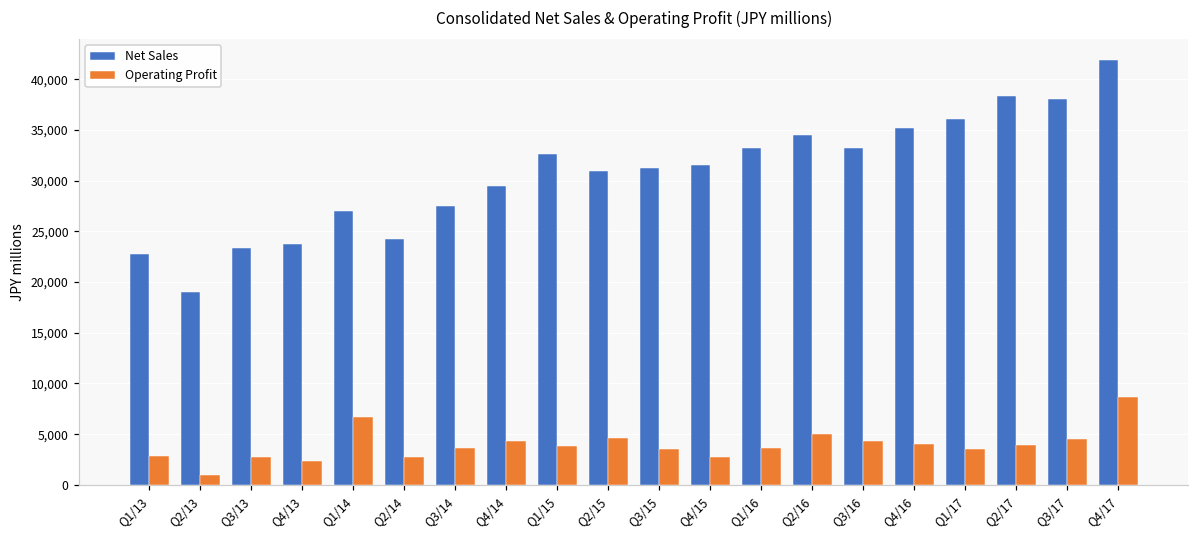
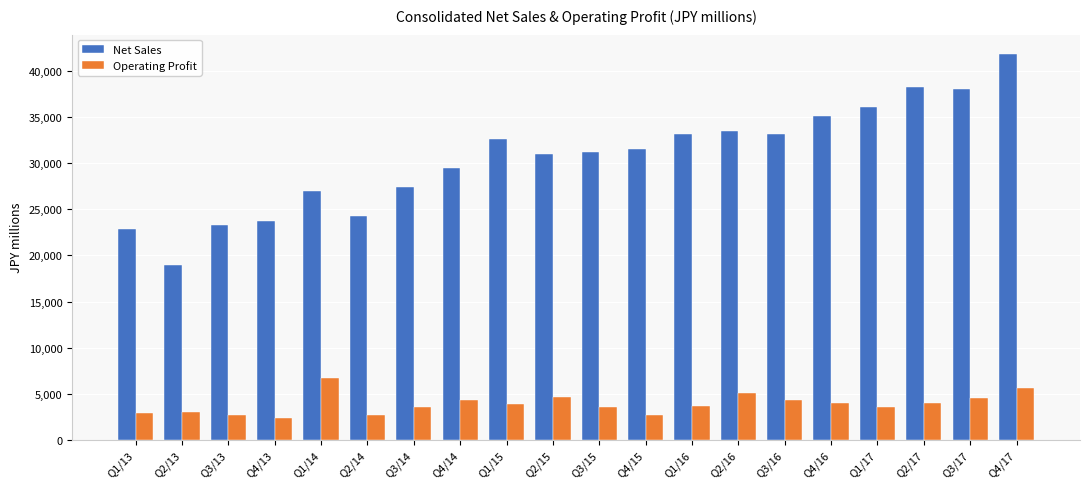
Operating Profit, Q2/13: 1,000 -> 3,000
Net Sales, Q2/16: 34,500 -> 33,500
Operating Profit, Q4/17: 9,000 -> 6,000
